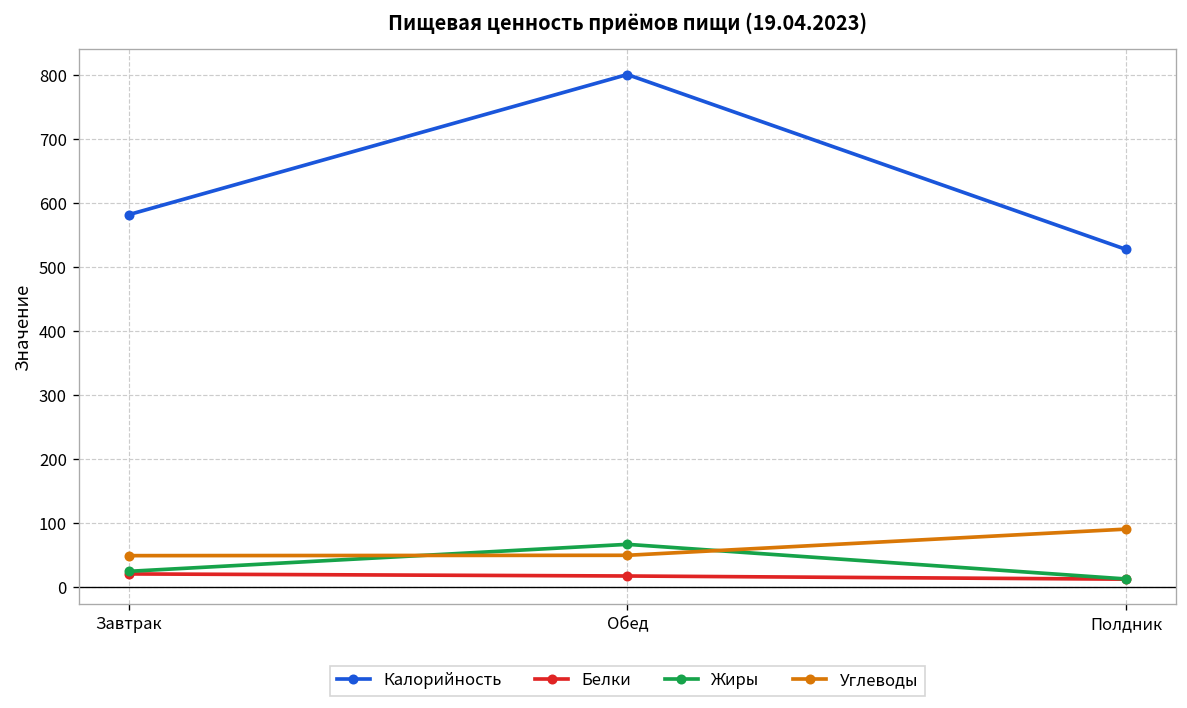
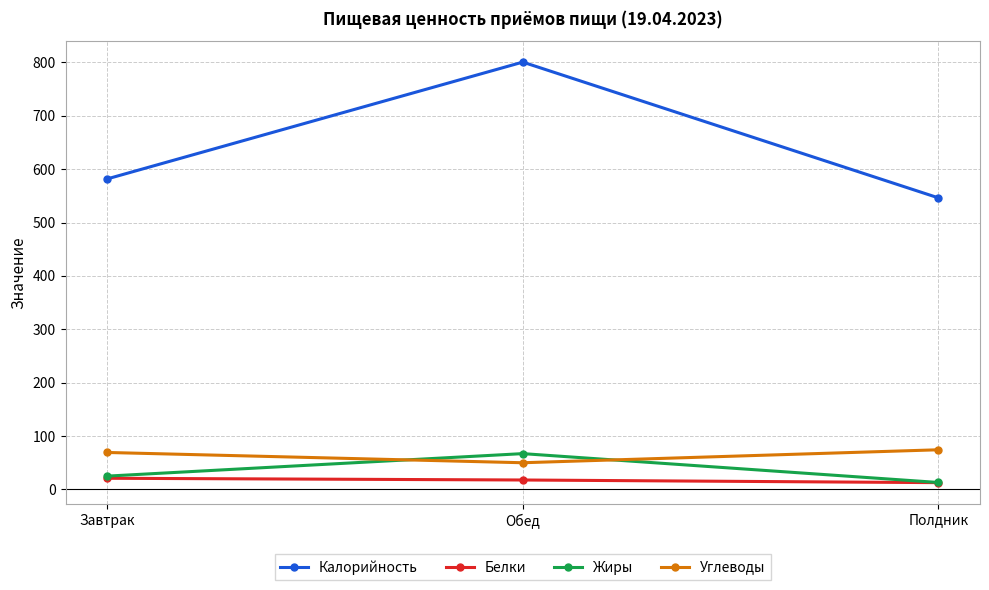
Углеводы, Завтрак: 50 -> 70
Калорийность, Полдник: 530 -> 550
Углеводы, Полдник: 90 -> 70
